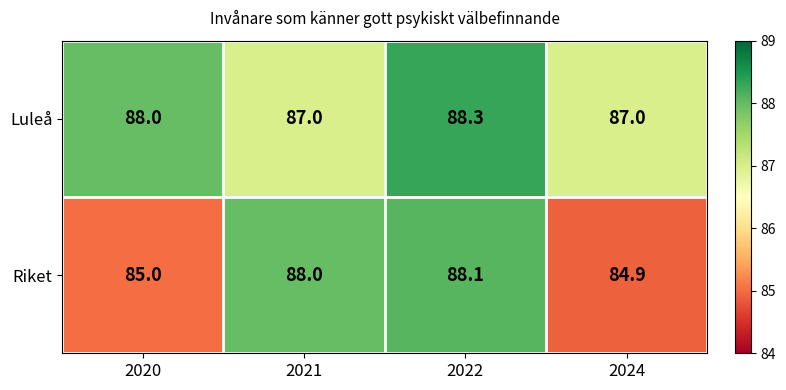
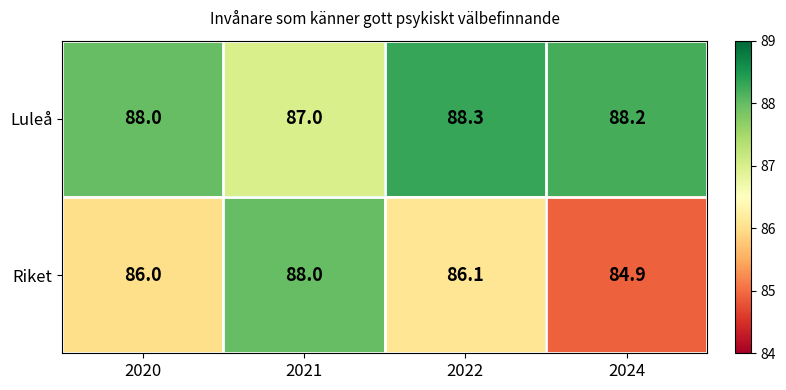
Luleå, 2024: 87.0 -> 88.2
Riket, 2020: 85.0 -> 86.0
Riket, 2022: 88.1 -> 86.1
